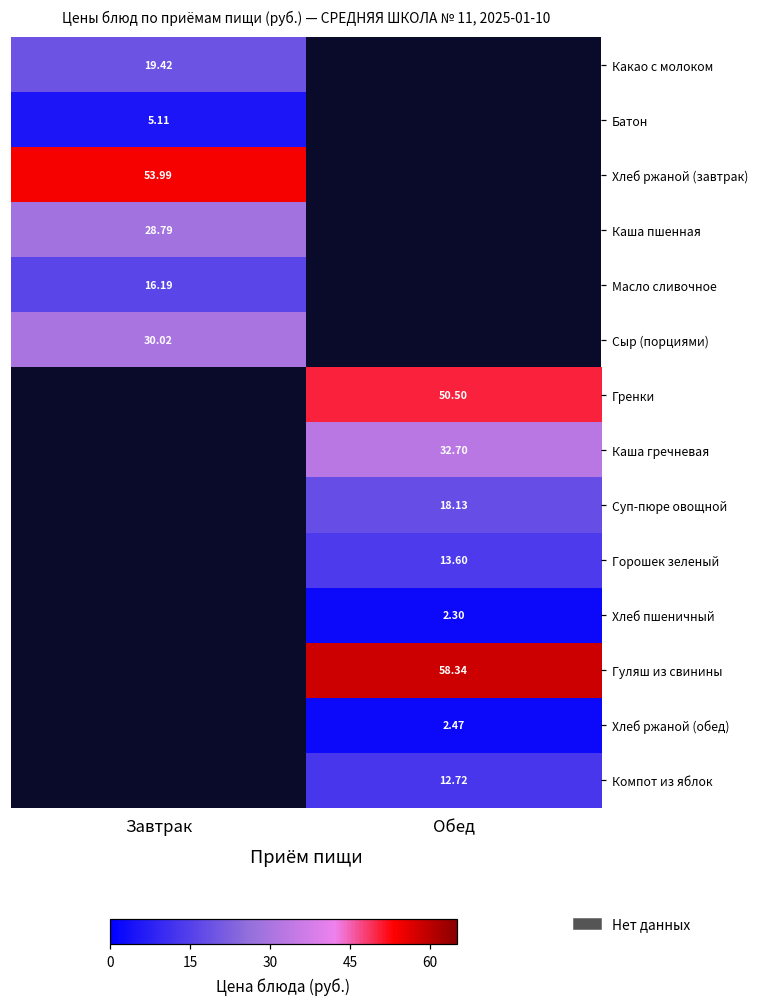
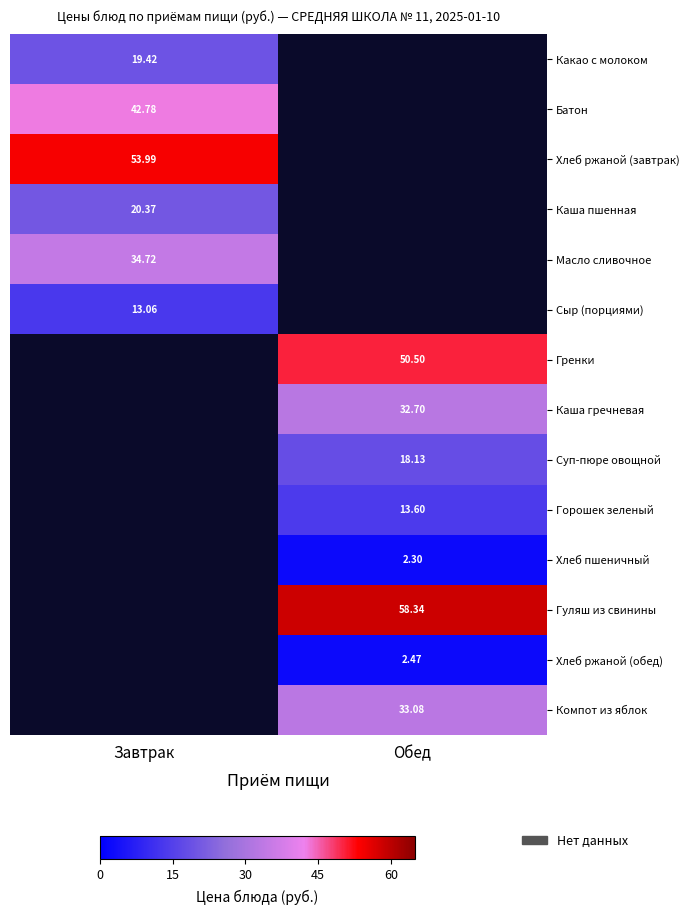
Батон, Завтрак: 5.11 -> 42.78
Каша пшенная, Завтрак: 28.79 -> 20.37
Масло сливочное, Завтрак: 16.19 -> 34.72
Сыр (порциями), Завтрак: 30.02 -> 13.06
Компот из яблок, Обед: 12.72 -> 33.08
